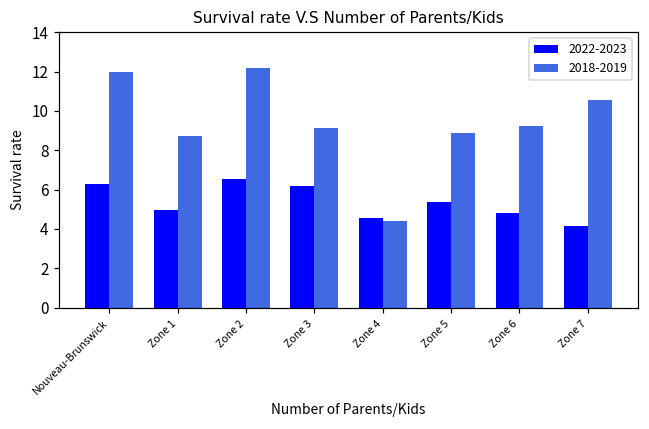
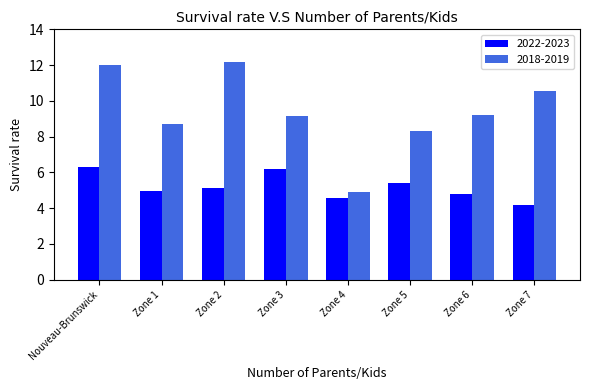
2022-2023, Zone 2: 6.6 -> 5.1
2018-2019, Zone 4: 4.4 -> 4.9
2018-2019, Zone 5: 8.9 -> 8.3
